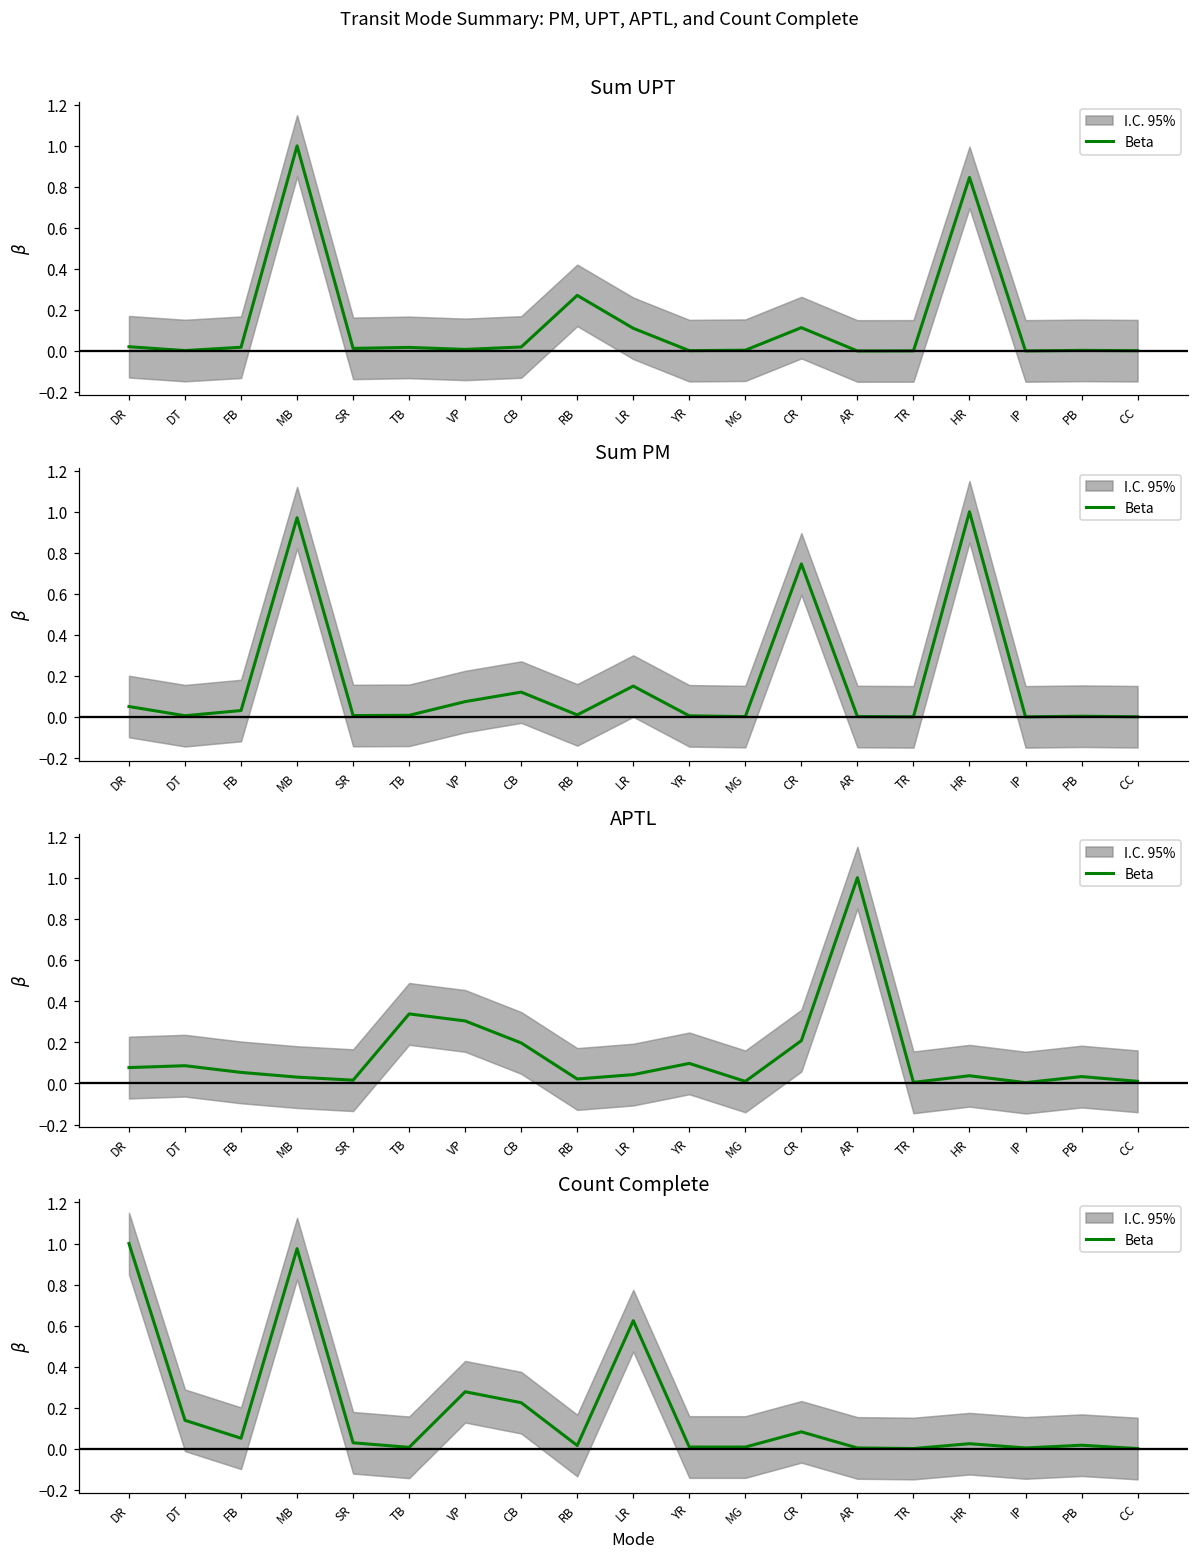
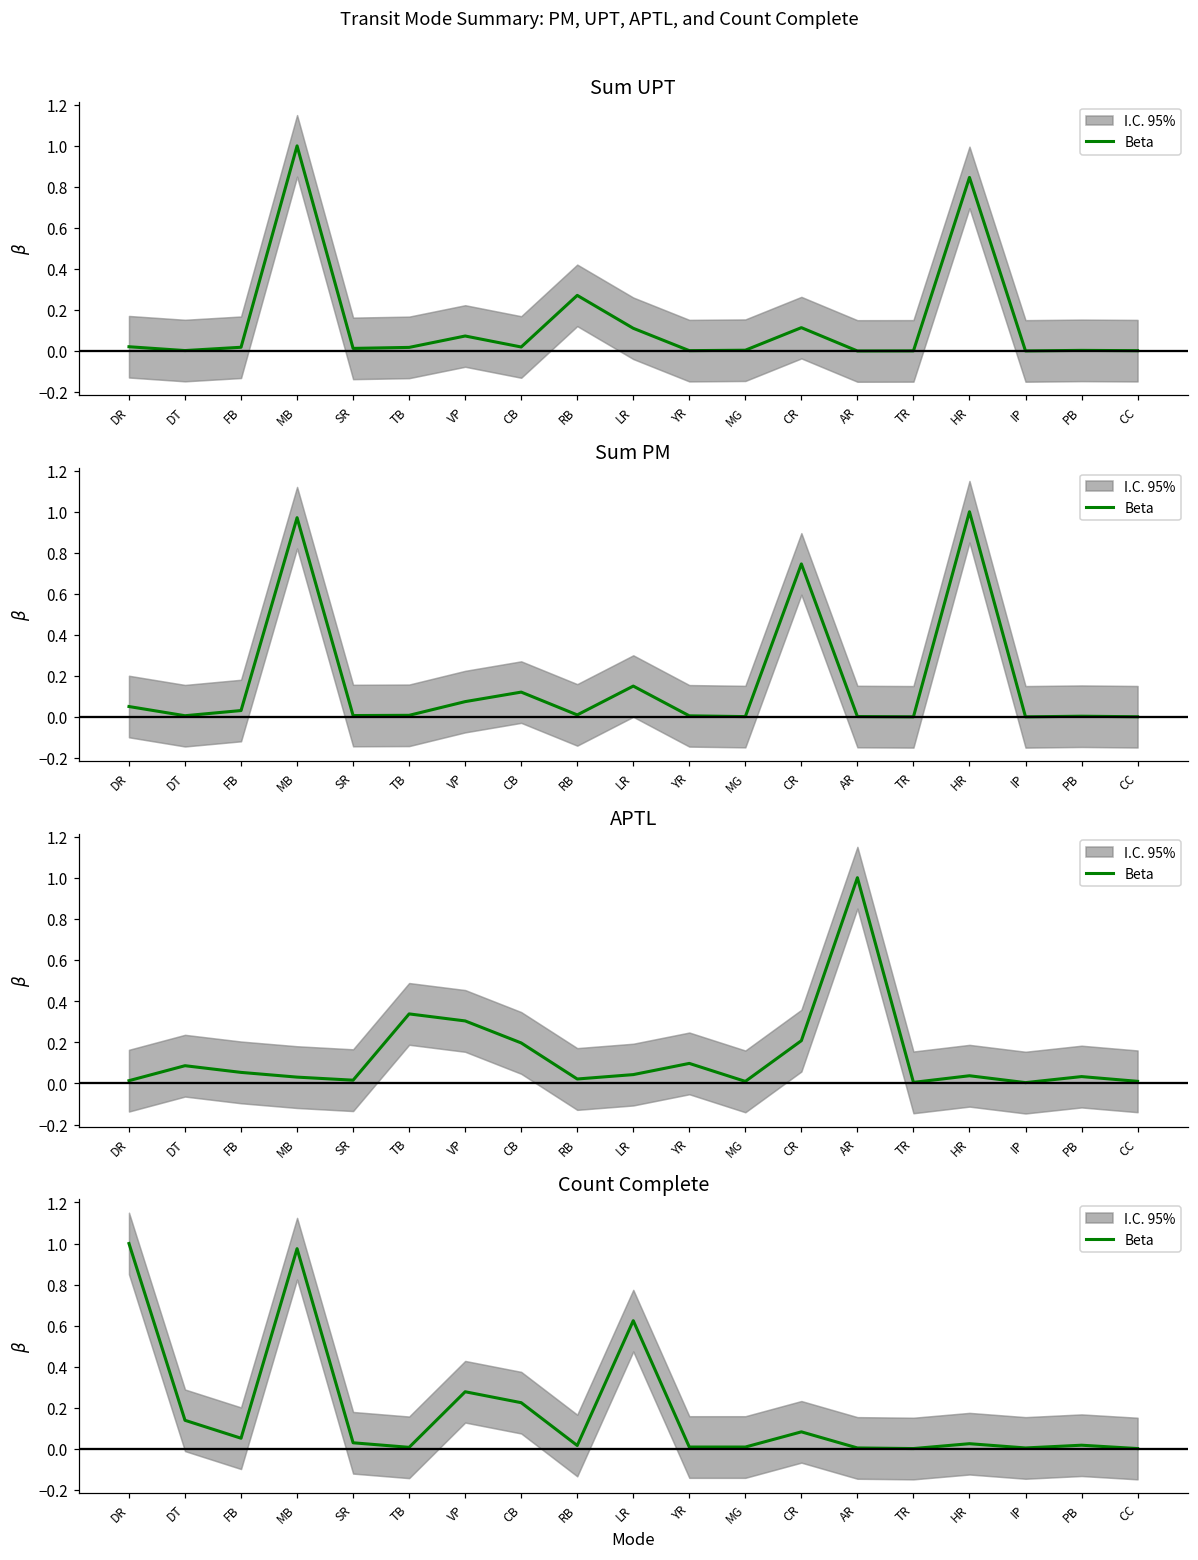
Sum UPT, Beta, VP: 0.01 -> 0.07
APTL, Beta, DR: 0.08 -> 0.01
